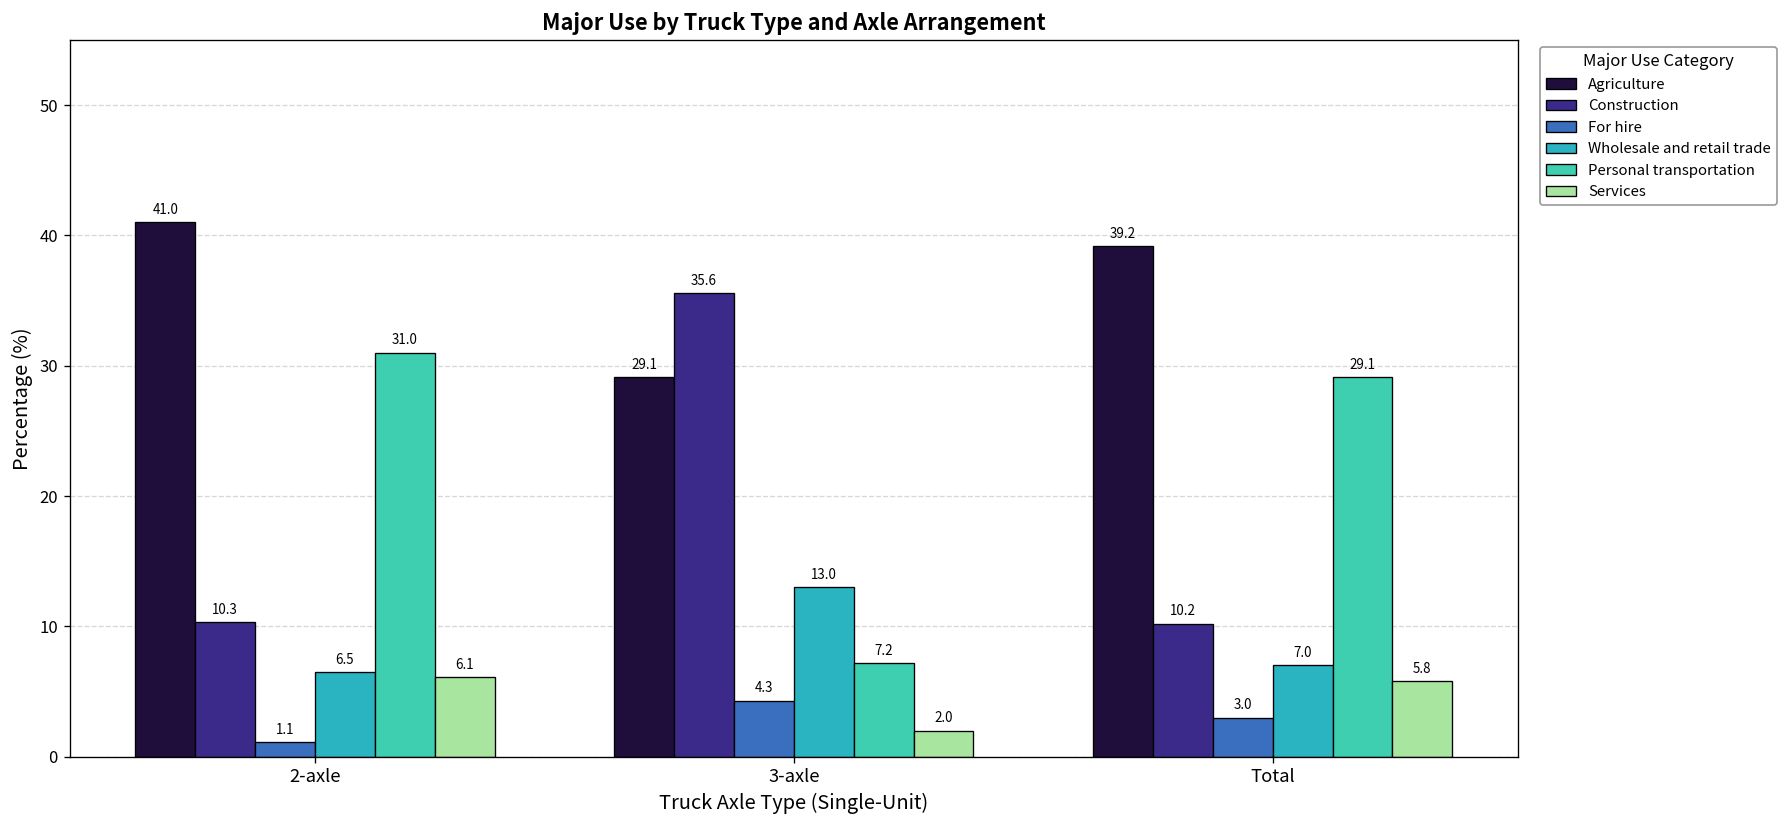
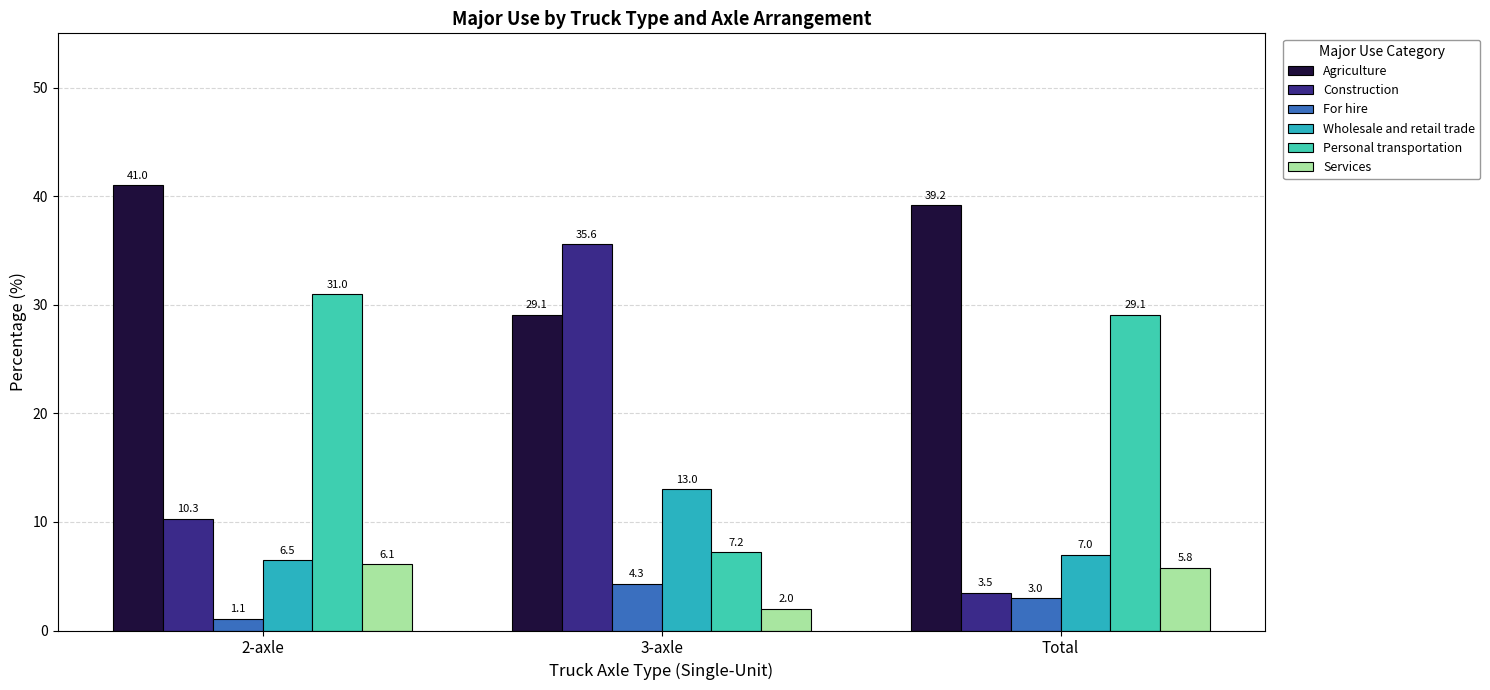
Construction, Total: 10.2 -> 3.5
